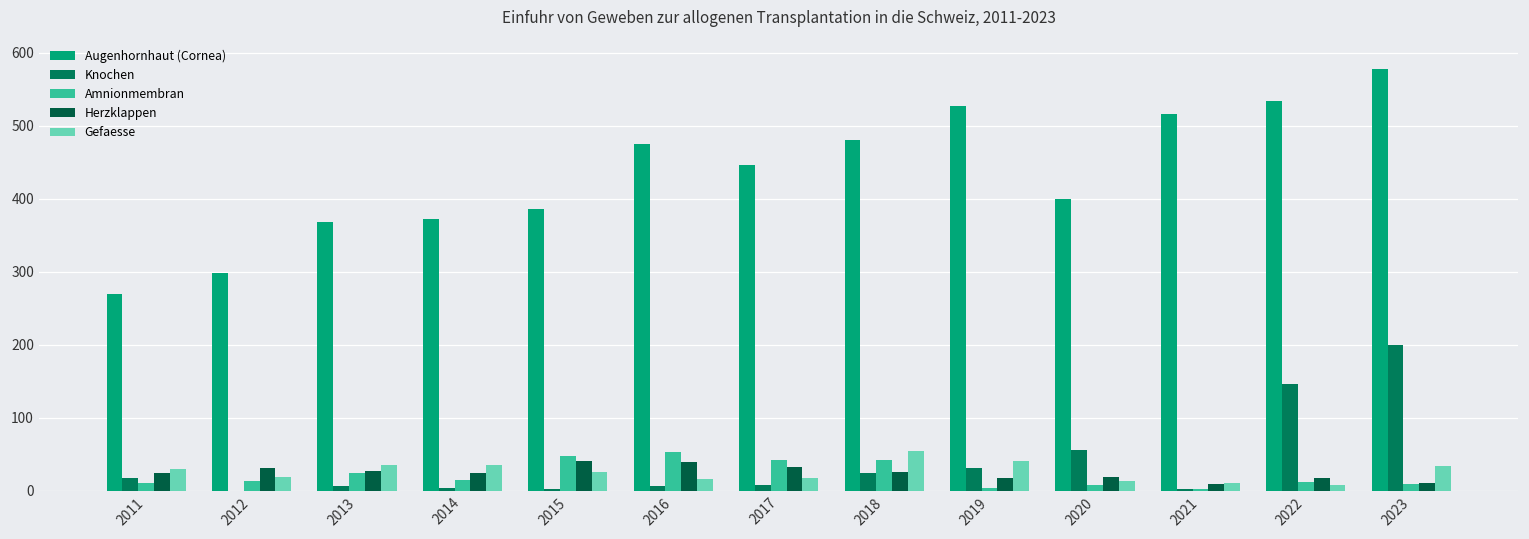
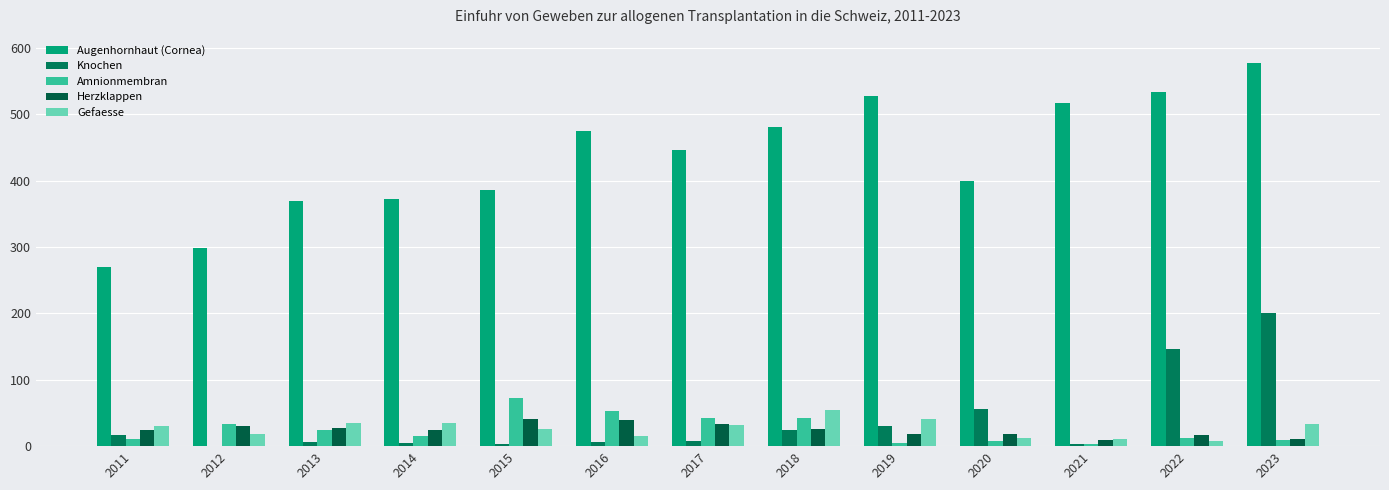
Amnionmembran, 2012: 10 -> 30
Amnionmembran, 2015: 50 -> 70
Gefaesse, 2017: 20 -> 30
